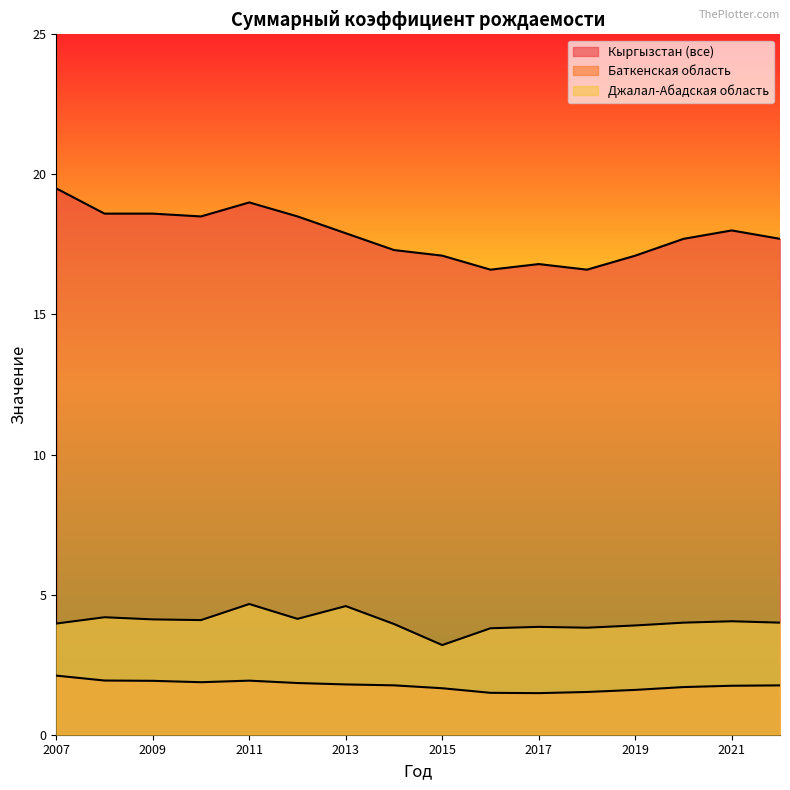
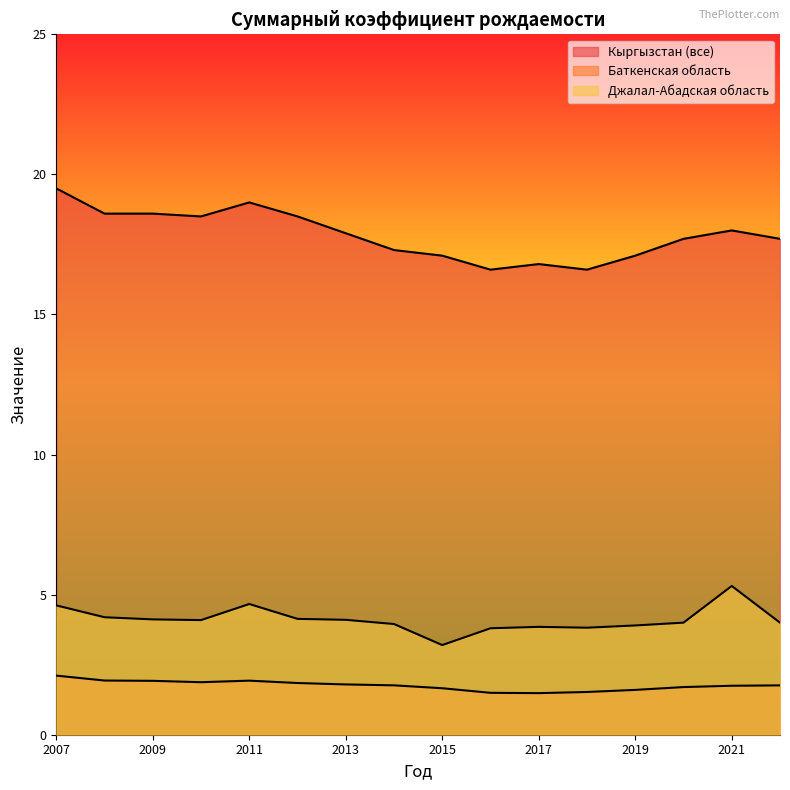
Джалал-Абадская область, 2007: 4.0 -> 4.6
Джалал-Абадская область, 2013: 4.6 -> 4.1
Джалал-Абадская область, 2021: 4.1 -> 5.3
